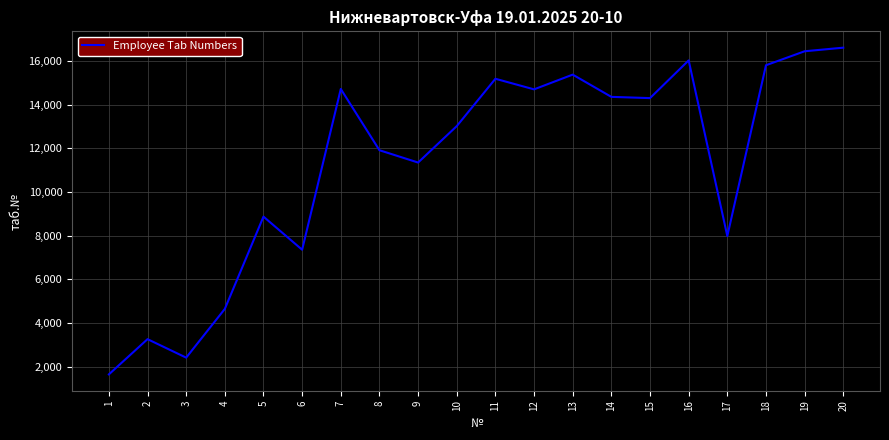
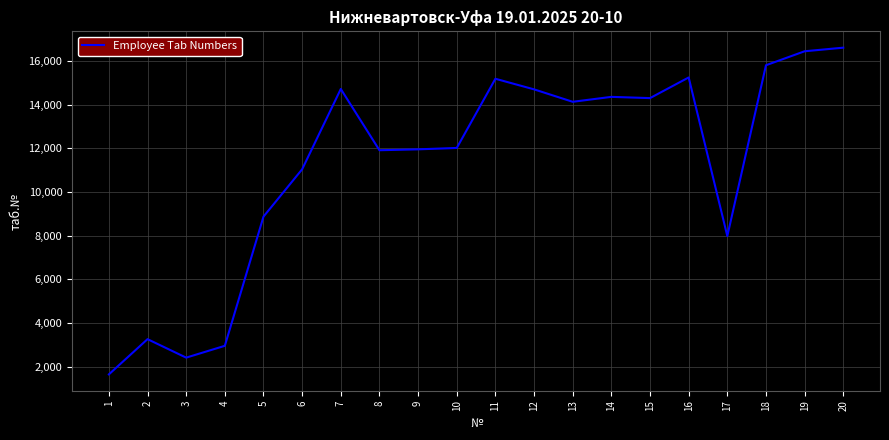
4: 4,600 -> 3,000
6: 7,400 -> 11,000
9: 11,300 -> 12,000
10: 13,000 -> 12,000
13: 15,400 -> 14,100
16: 16,000 -> 15,200
